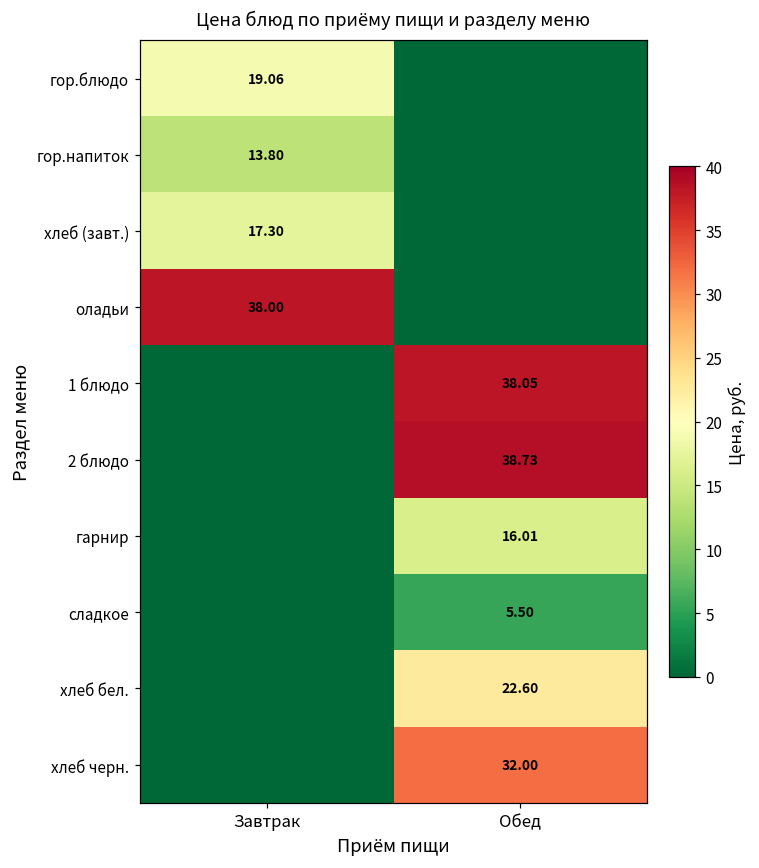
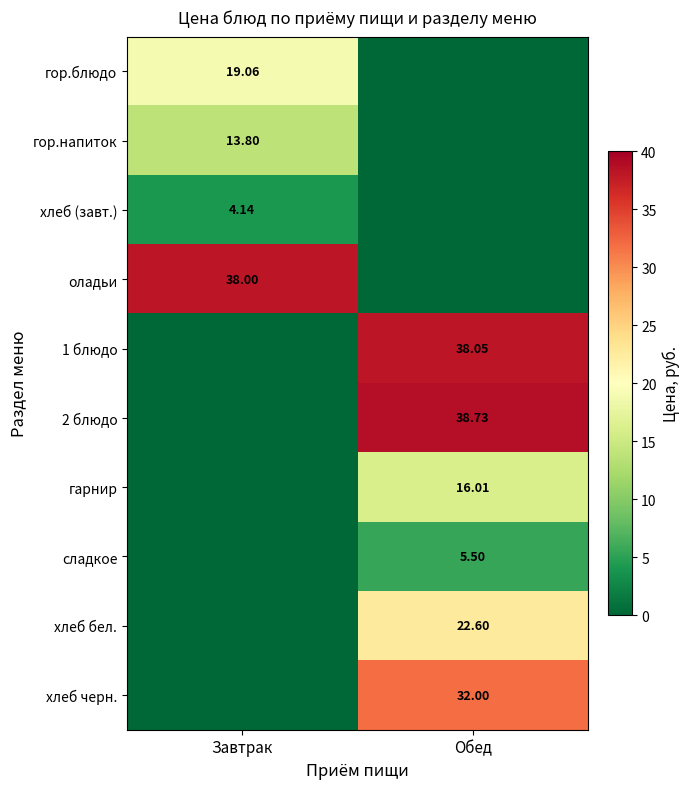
хлеб (завт.), Завтрак: 17.30 -> 4.14
